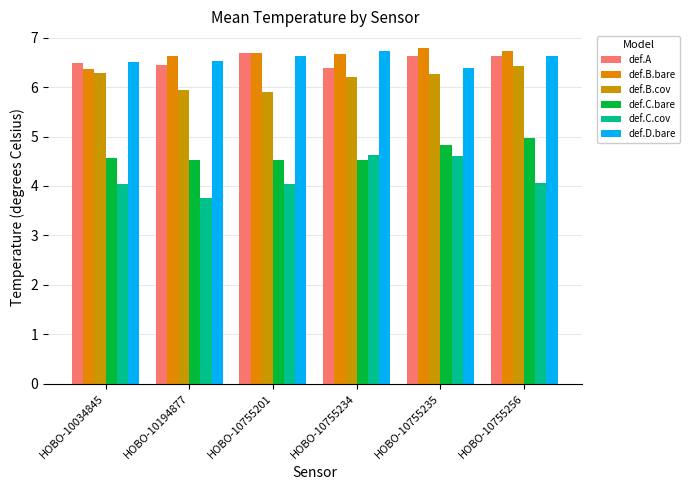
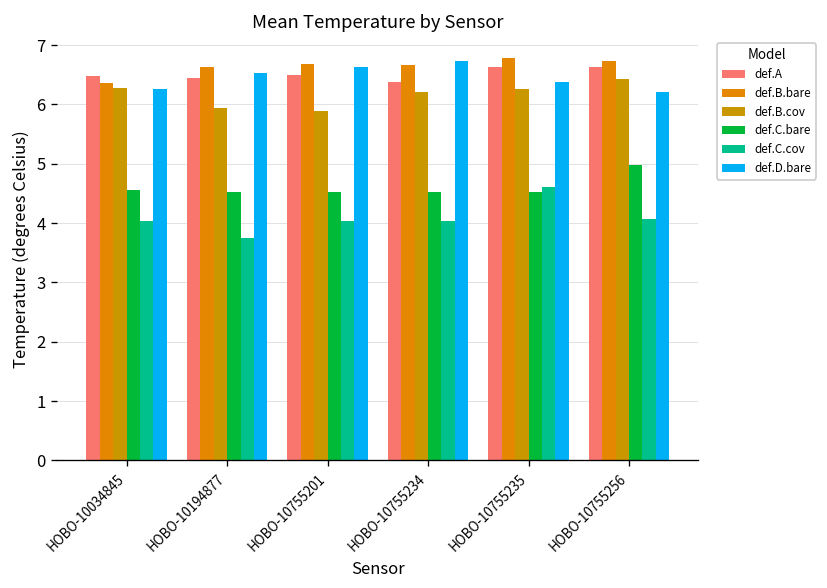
def.D.bare, HOBO-10034845: 6.5 -> 6.3
def.A, HOBO-10755201: 6.7 -> 6.5
def.C.cov, HOBO-10755234: 4.6 -> 4.0
def.C.bare, HOBO-10755235: 4.8 -> 4.5
def.D.bare, HOBO-10755256: 6.6 -> 6.2
